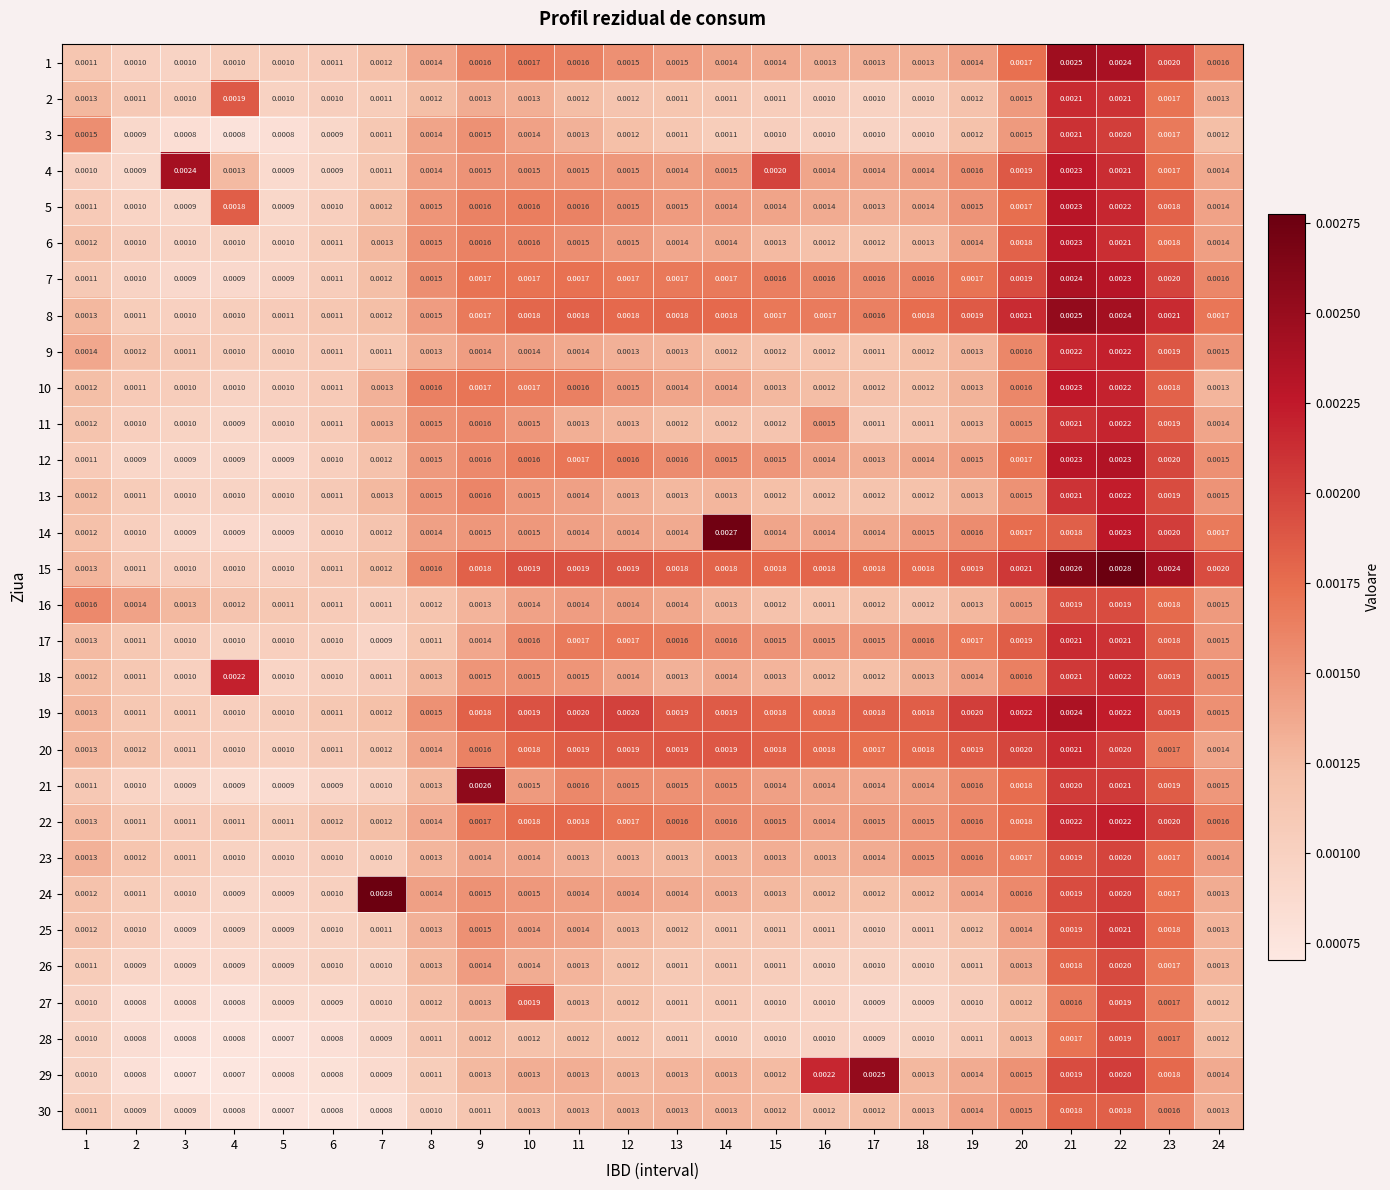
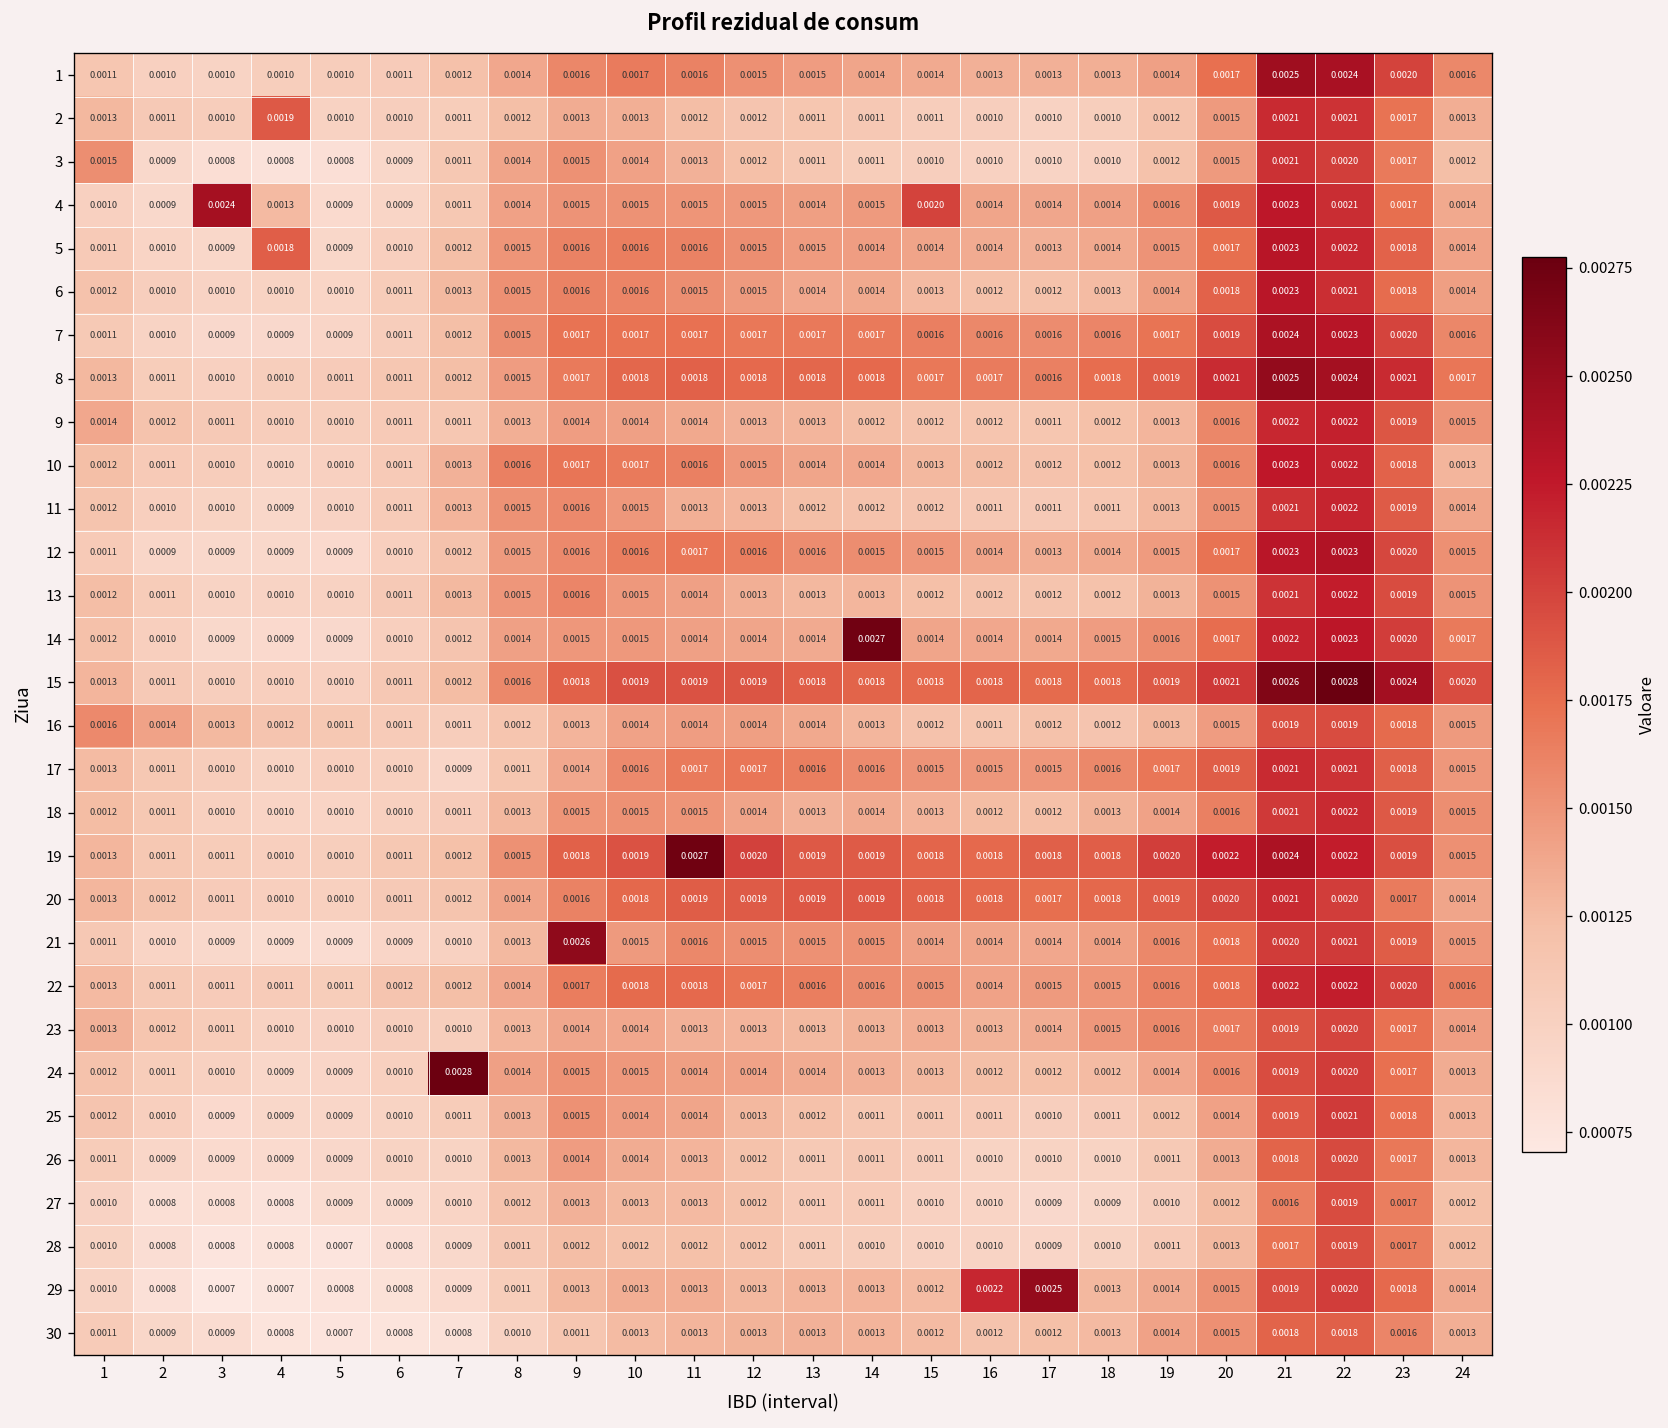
11, 16: 0.0015 -> 0.0011
14, 21: 0.0018 -> 0.0022
18, 4: 0.0022 -> 0.0010
19, 11: 0.0020 -> 0.0027
27, 10: 0.0019 -> 0.0013
